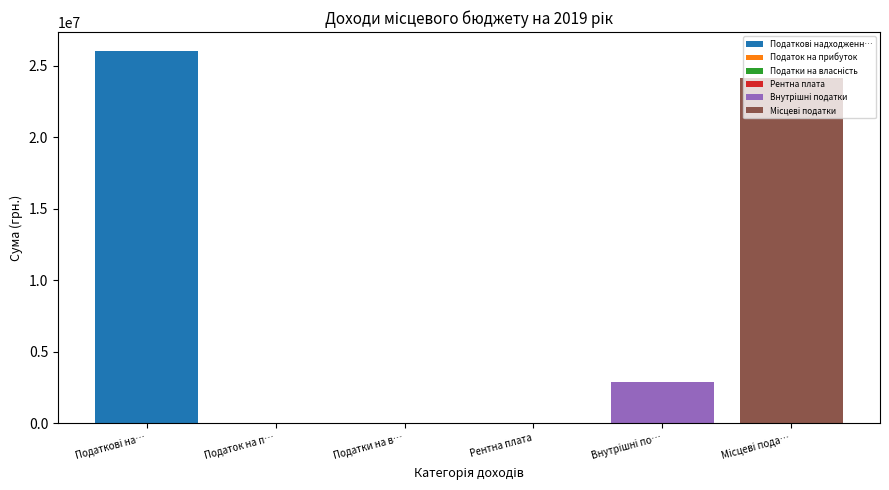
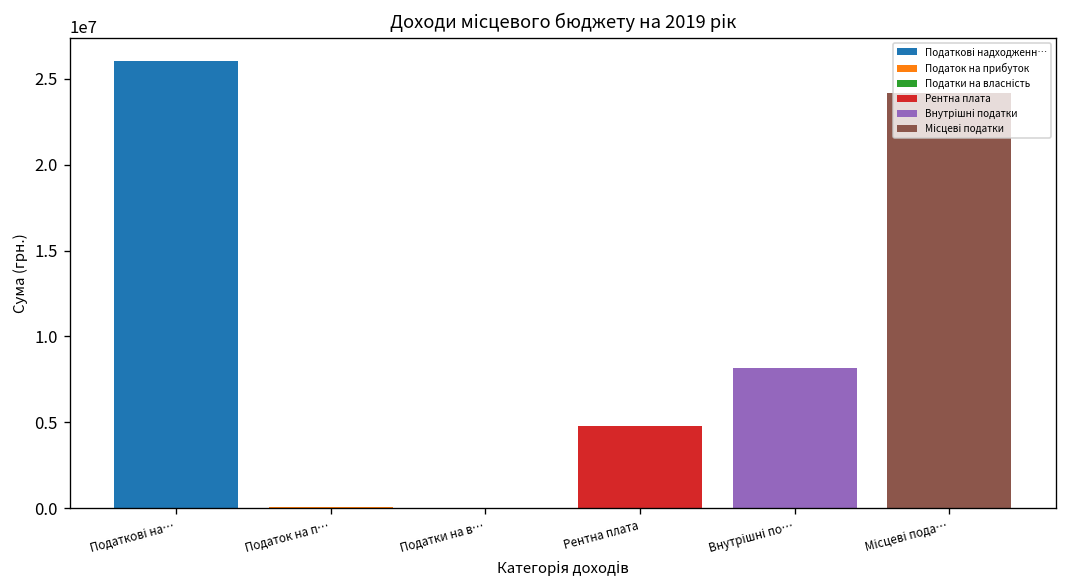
Рентна плата: 0 -> 4800000
Внутрішні по…: 2900000 -> 8100000
